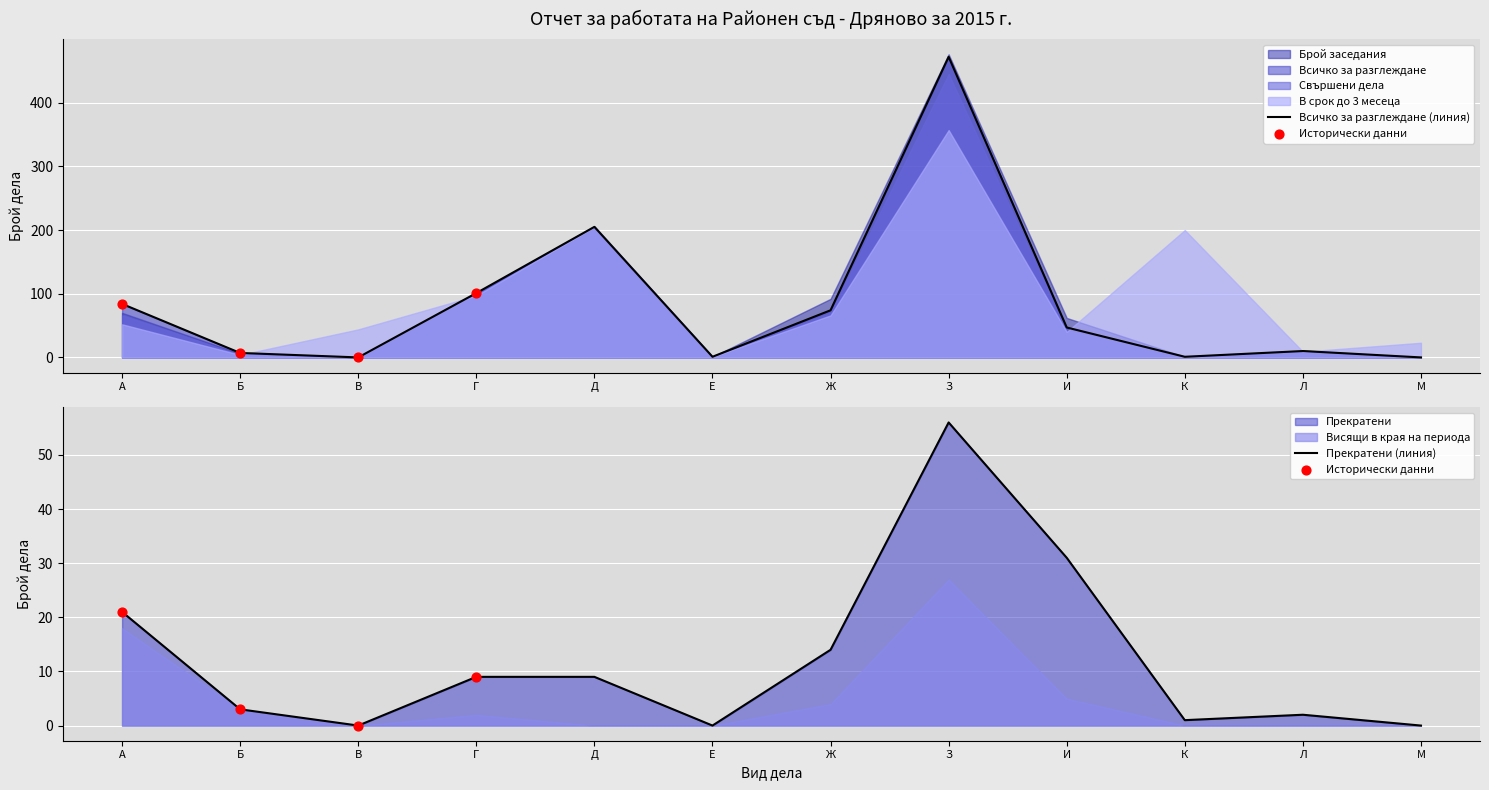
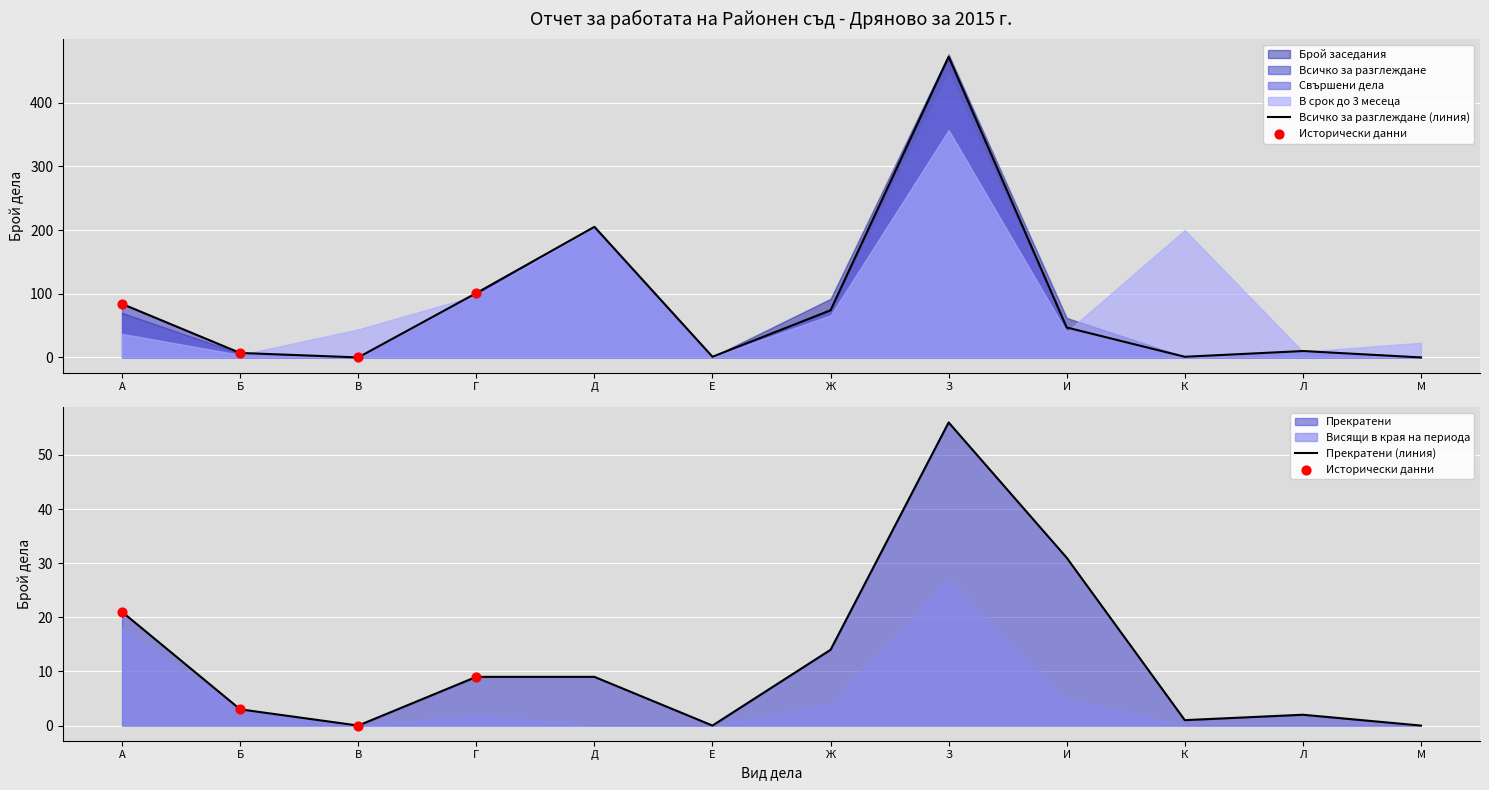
Отчет за работата на Районен съд - Дряново за 2015 г., В срок до 3 месеца, А: 50 -> 40
